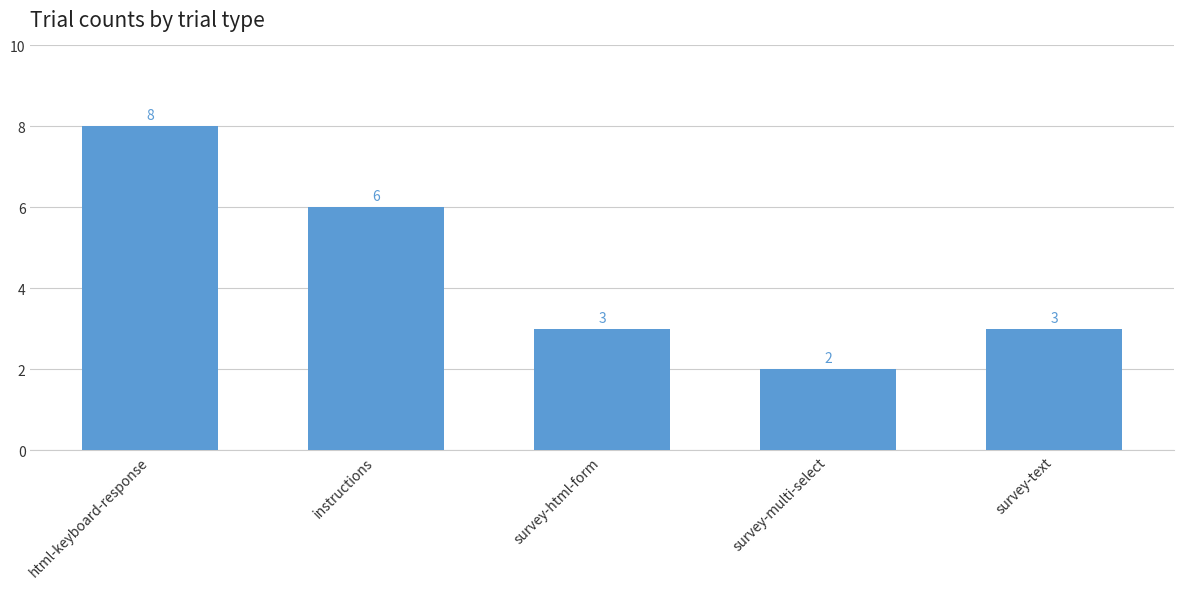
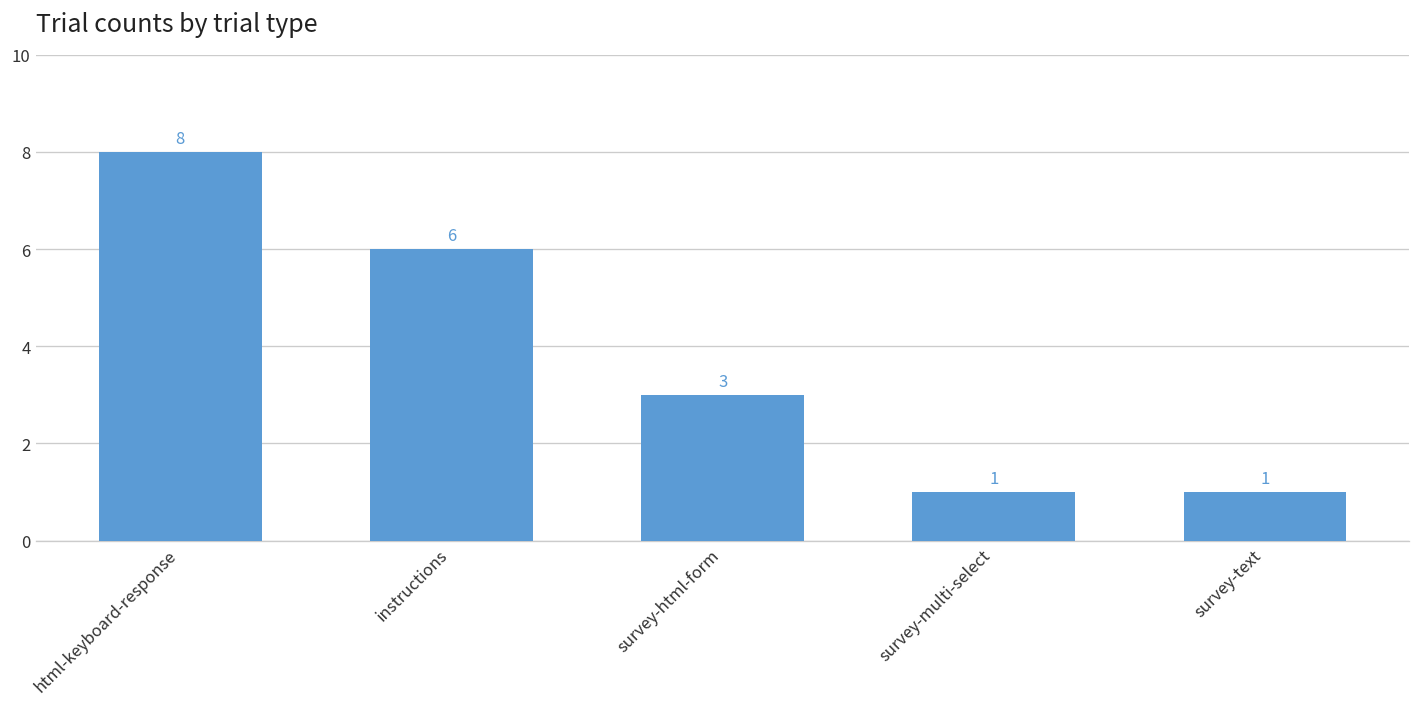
survey-multi-select: 2 -> 1
survey-text: 3 -> 1
